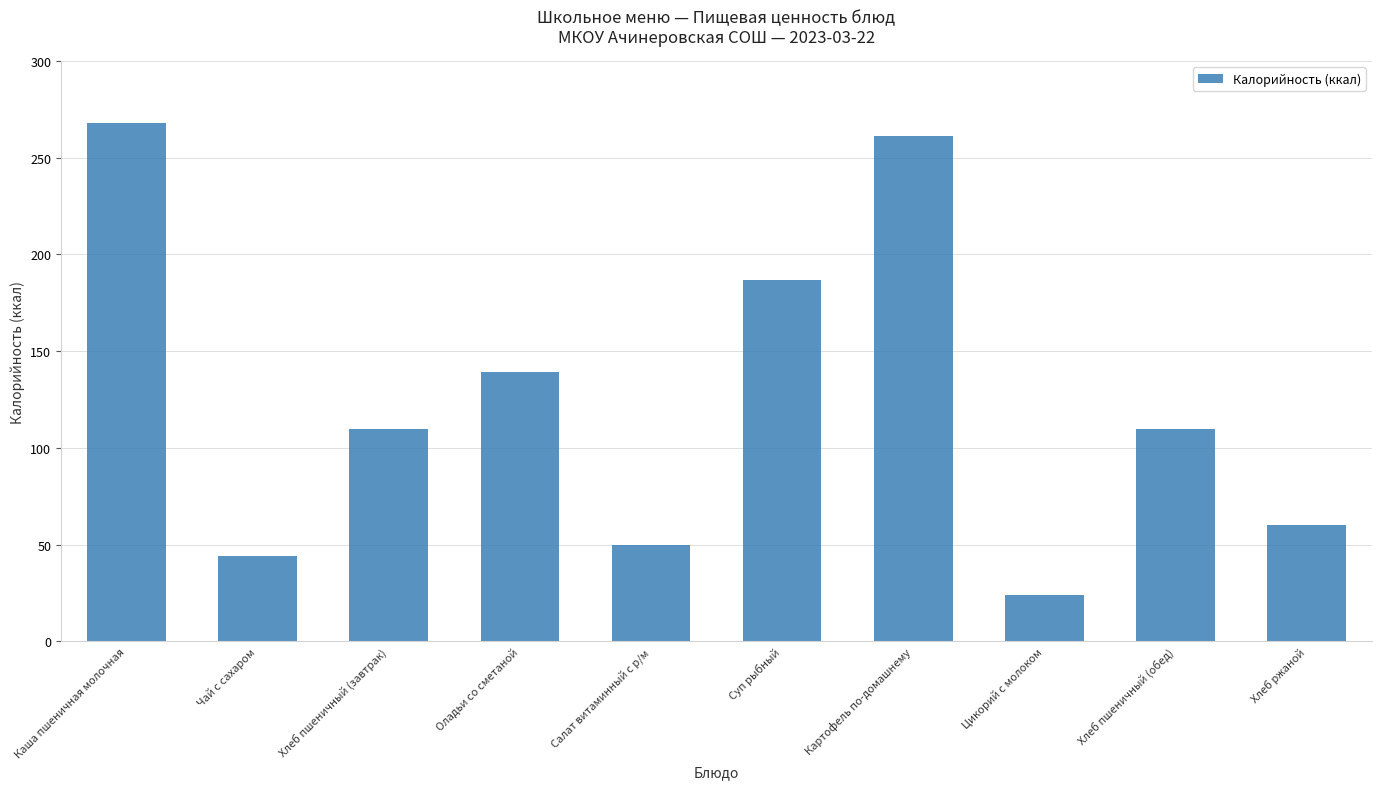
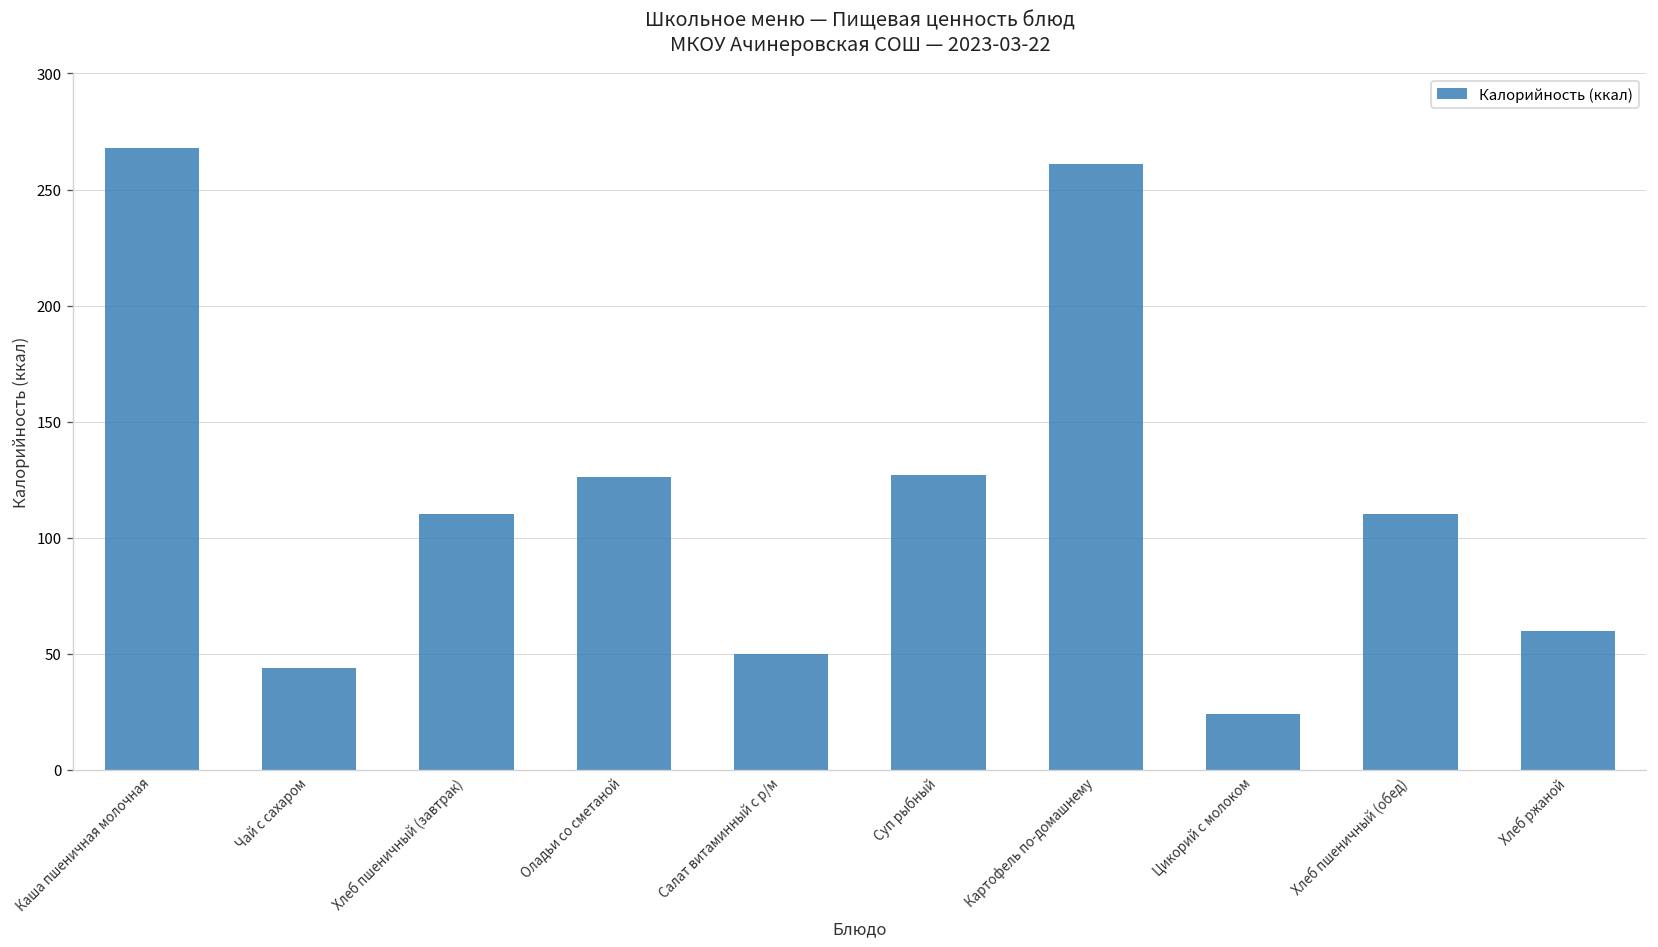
Оладьи со сметаной: 139 -> 126
Суп рыбный: 187 -> 127
